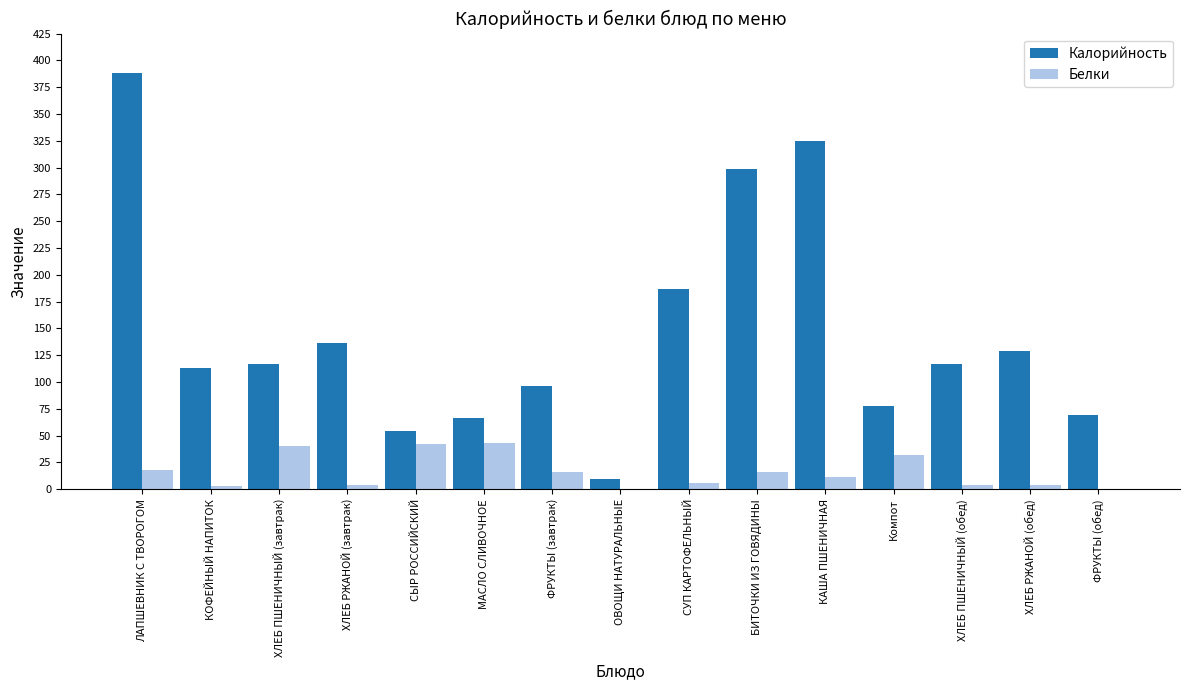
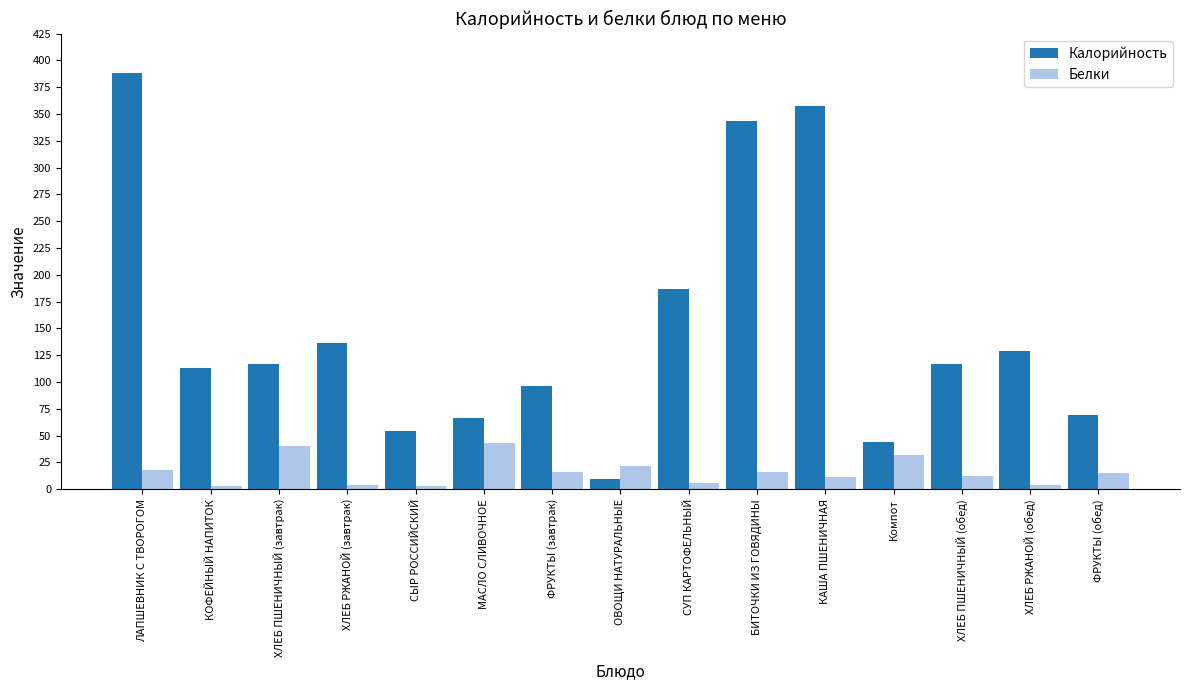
Белки, СЫР РОССИЙСКИЙ: 42 -> 3
Белки, ОВОЩИ НАТУРАЛЬНЫЕ: 1 -> 22
Калорийность, БИТОЧКИ ИЗ ГОВЯДИНЫ: 299 -> 344
Калорийность, КАША ПШЕНИЧНАЯ: 325 -> 357
Калорийность, Компот: 77 -> 44
Белки, ХЛЕБ ПШЕНИЧНЫЙ (обед): 4 -> 12
Белки, ФРУКТЫ (обед): 1 -> 15
